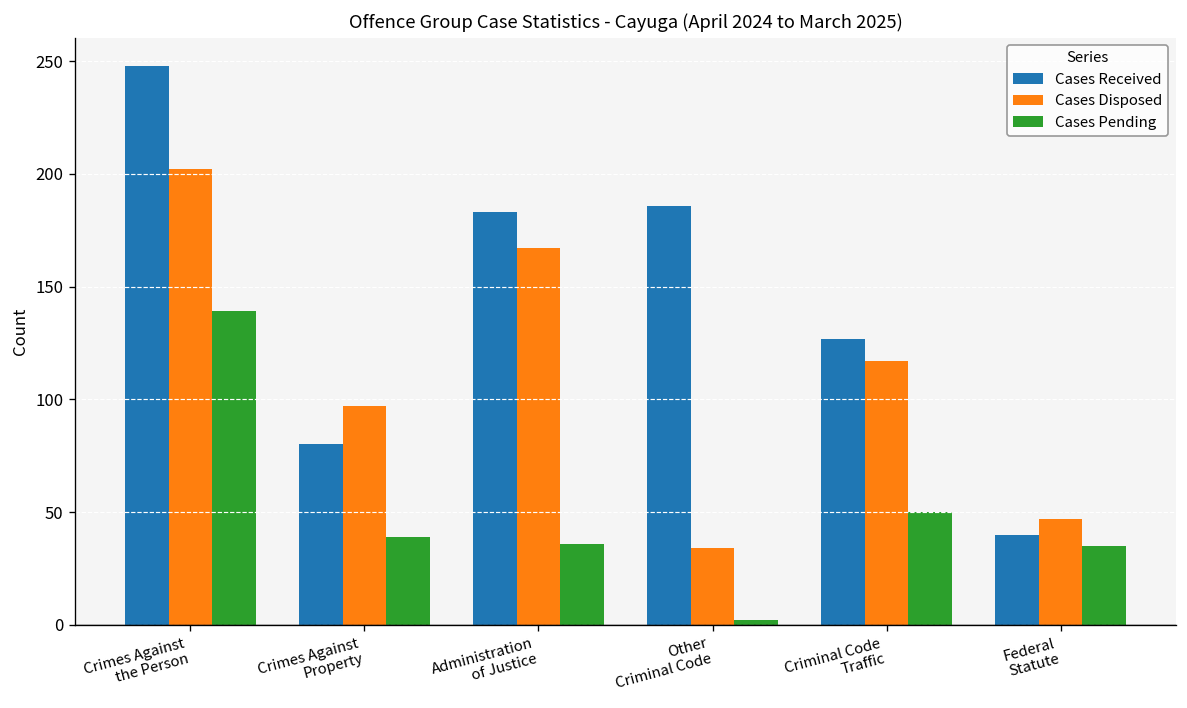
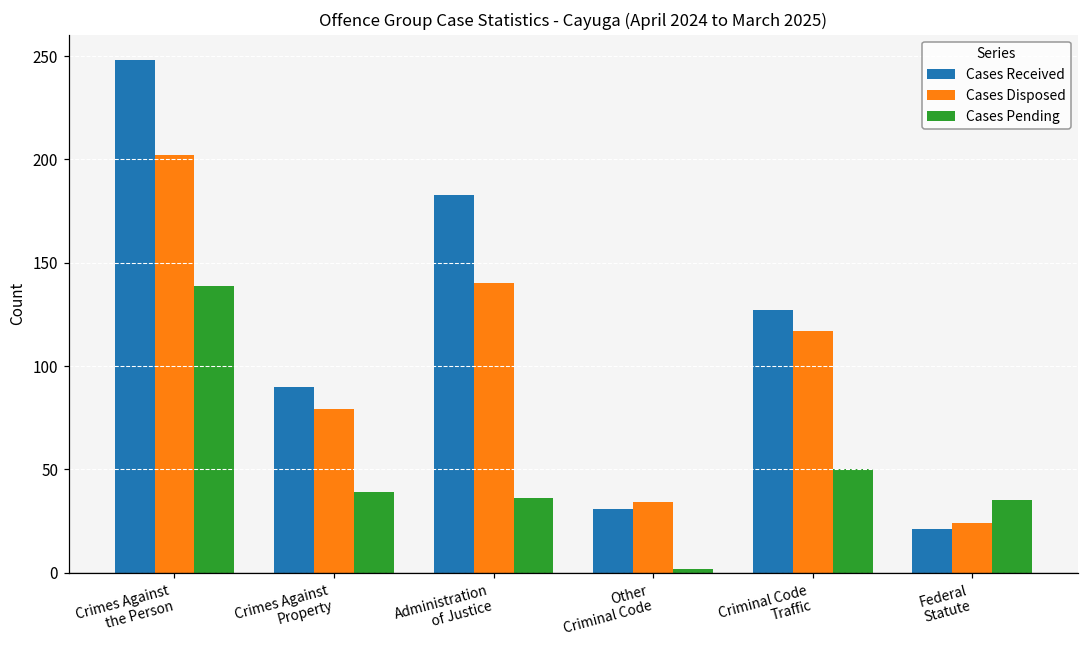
Cases Received, Crimes Against Property: 80 -> 90
Cases Disposed, Crimes Against Property: 97 -> 79
Cases Disposed, Administration of Justice: 167 -> 140
Cases Received, Other Criminal Code: 186 -> 31
Cases Received, Federal Statute: 40 -> 21
Cases Disposed, Federal Statute: 47 -> 24
